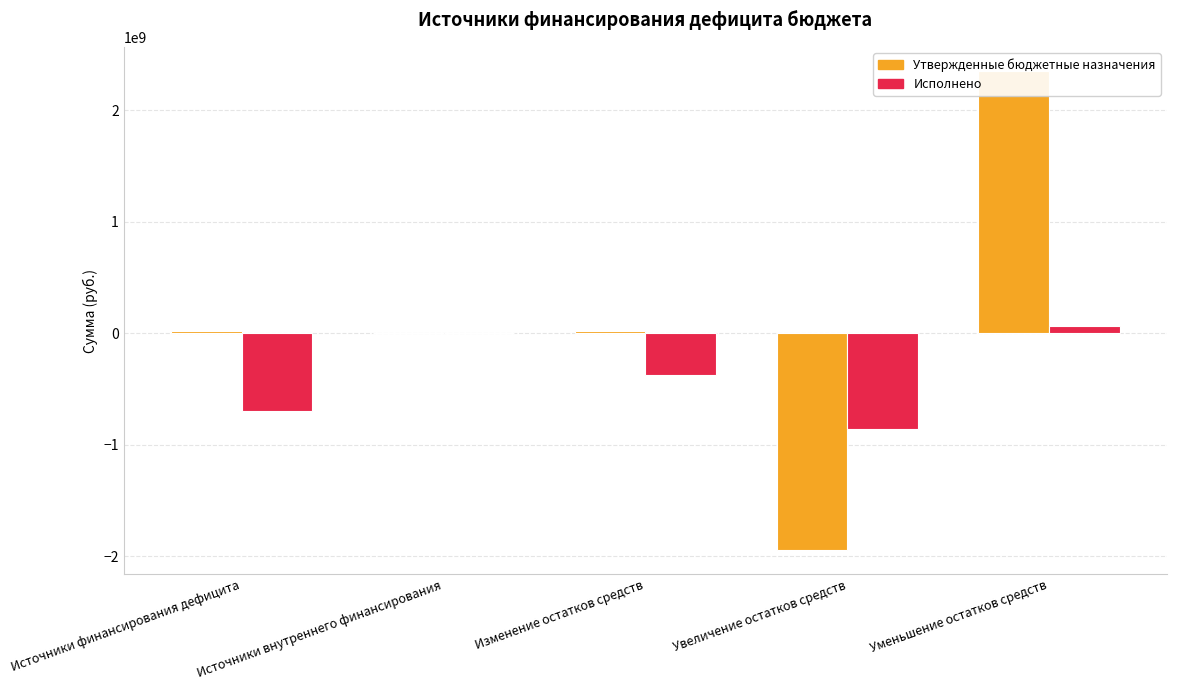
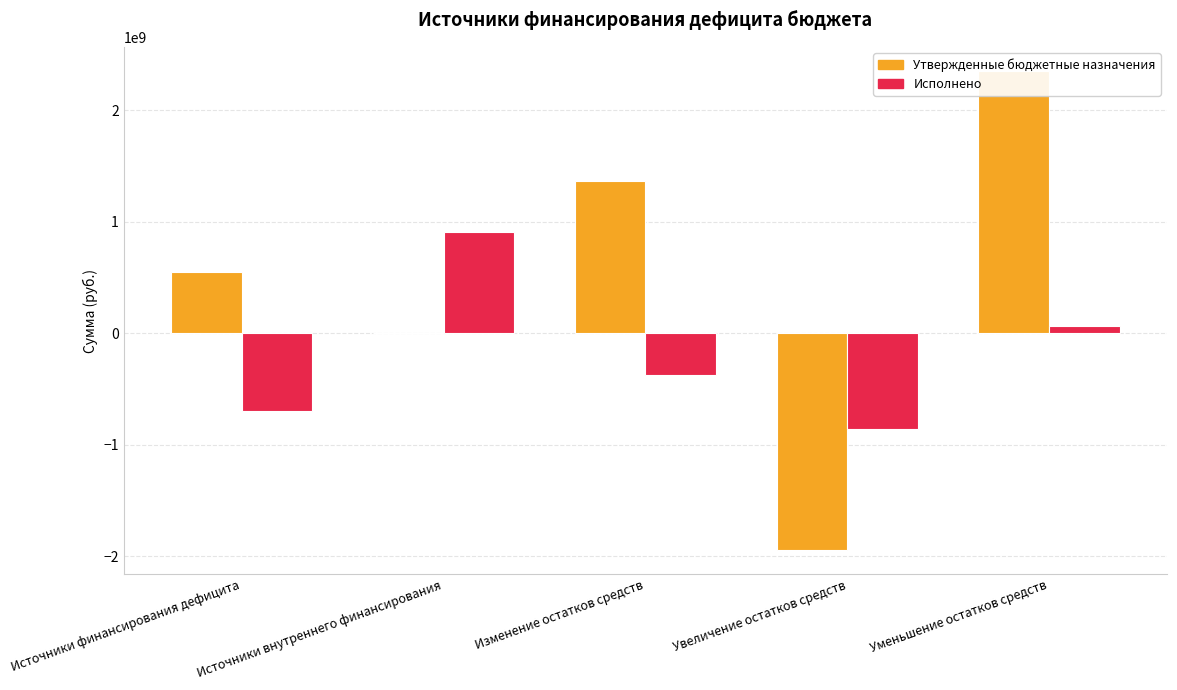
Утвержденные бюджетные назначения, Источники финансирования дефицита: 20000000 -> 550000000
Исполнено, Источники внутреннего финансирования: 0 -> 910000000
Утвержденные бюджетные назначения, Изменение остатков средств: 20000000 -> 1360000000
